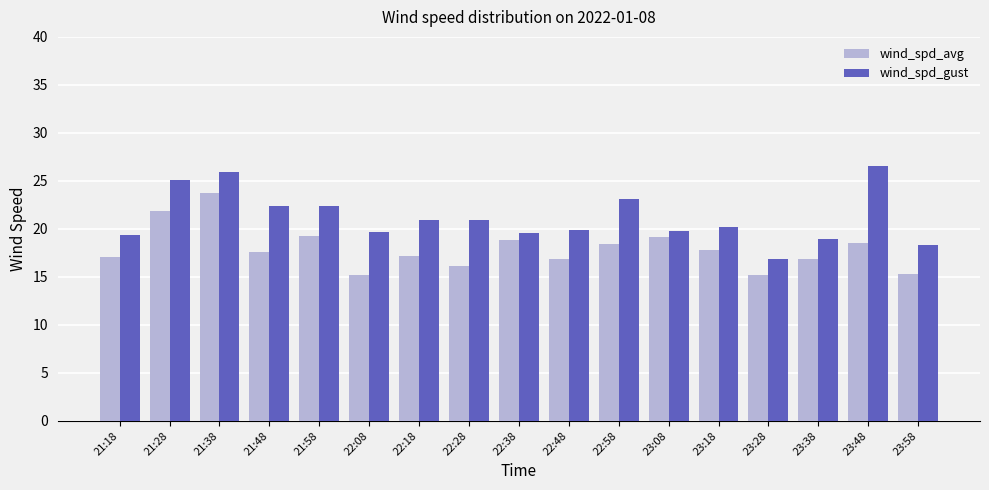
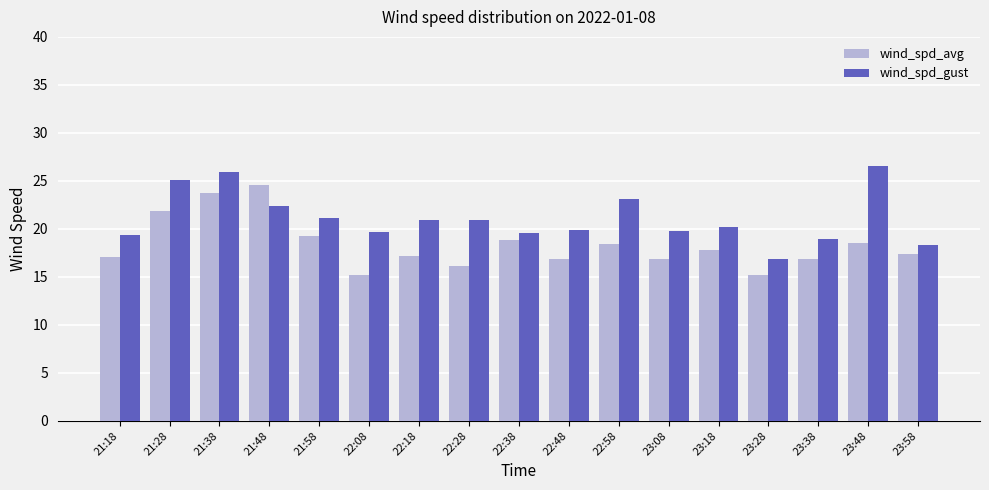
wind_spd_avg, 21:48: 18 -> 25
wind_spd_gust, 21:58: 22 -> 21
wind_spd_avg, 23:08: 19 -> 17
wind_spd_avg, 23:58: 15 -> 17
